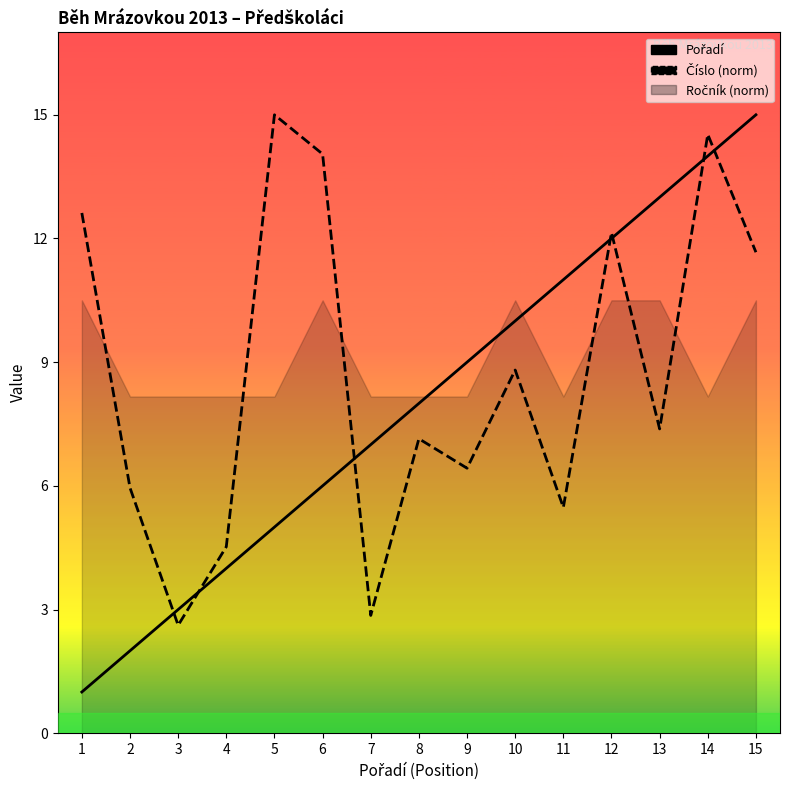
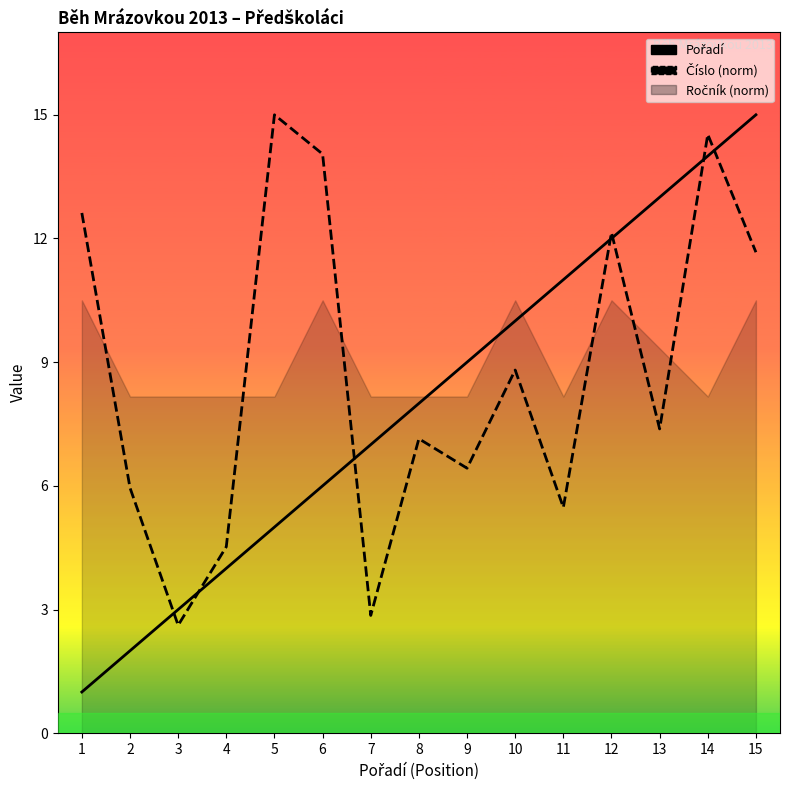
Ročník (norm), 13: 10.5 -> 9.3
